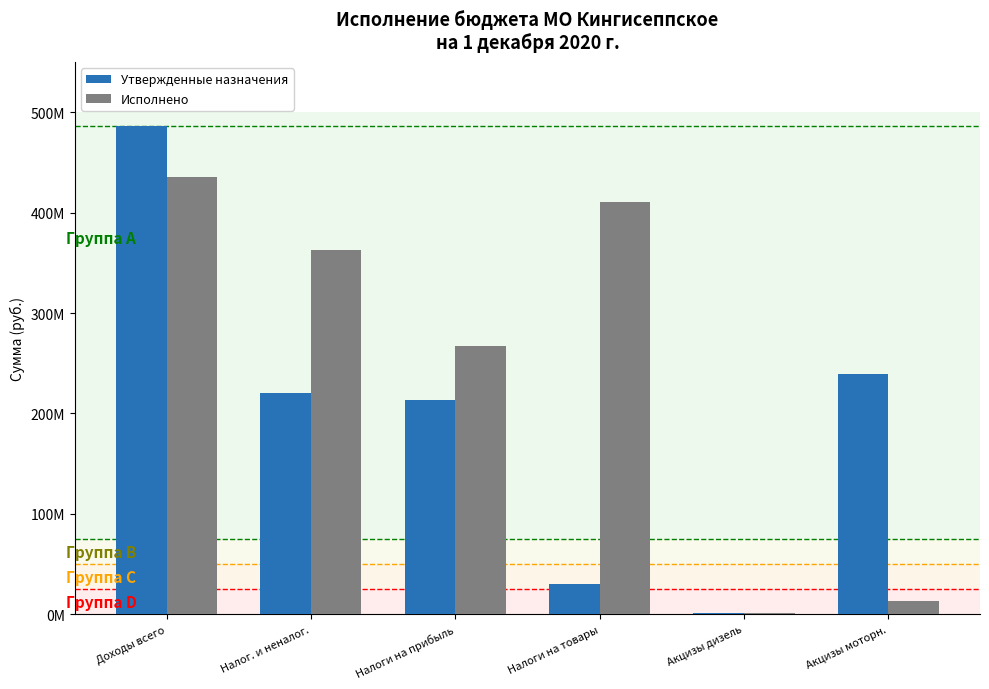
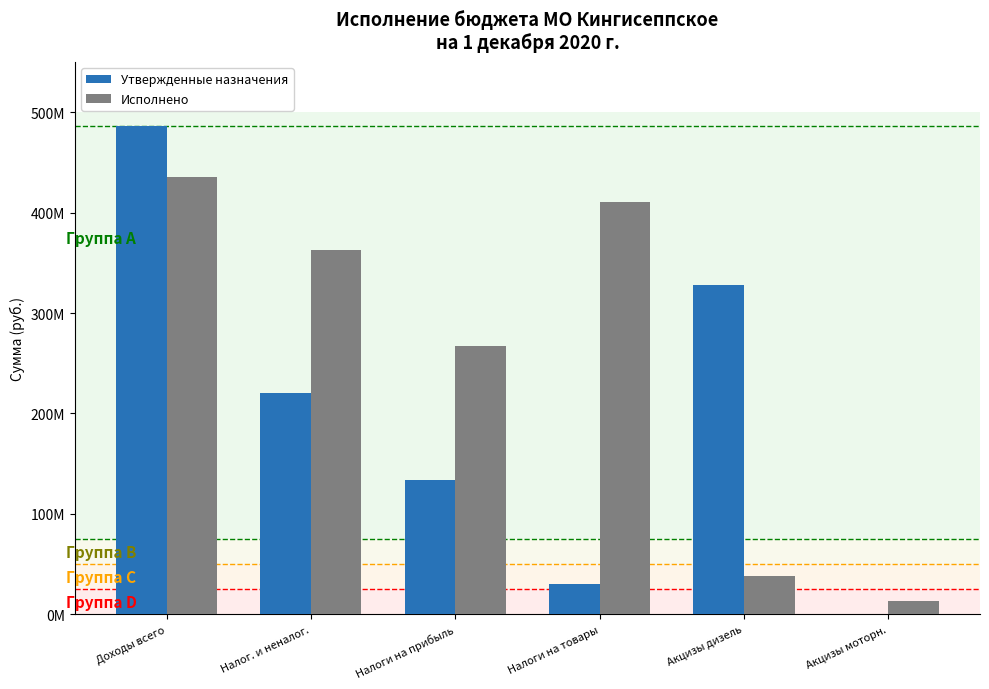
Утвержденные назначения, Налоги на прибыль: 213000000 -> 134000000
Утвержденные назначения, Акцизы дизель: 1000000 -> 328000000
Исполнено, Акцизы дизель: 2000000 -> 38000000
Утвержденные назначения, Акцизы моторн.: 240000000 -> 0
